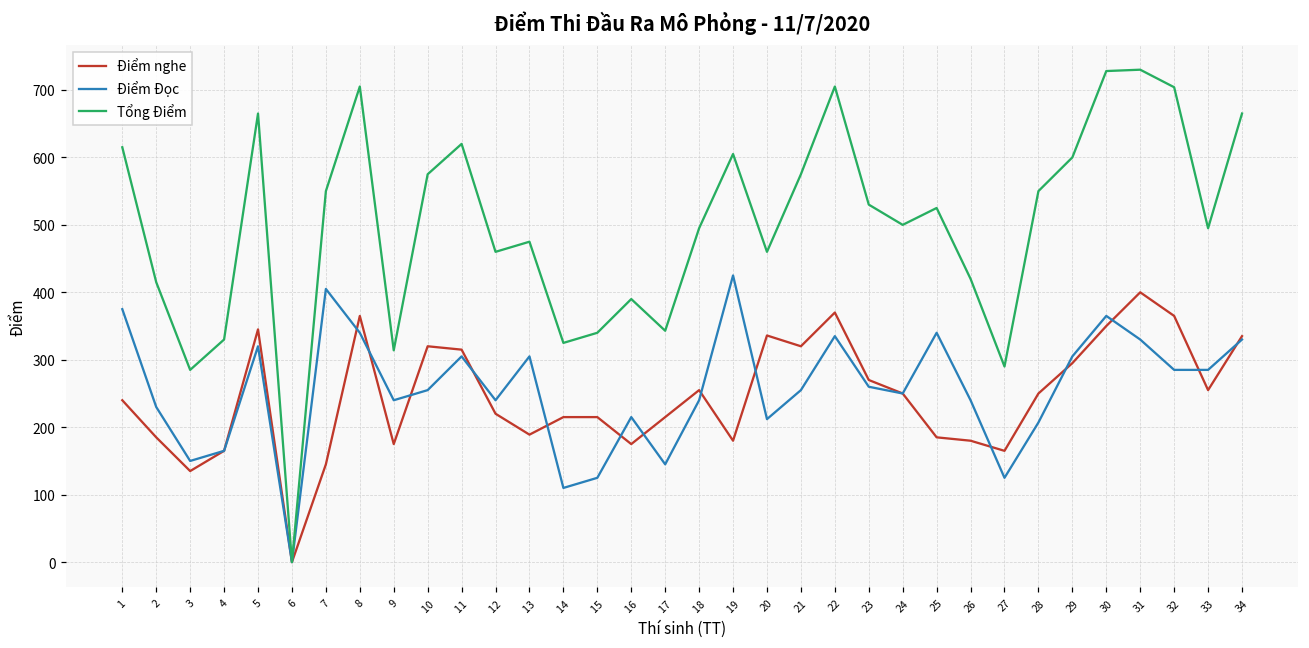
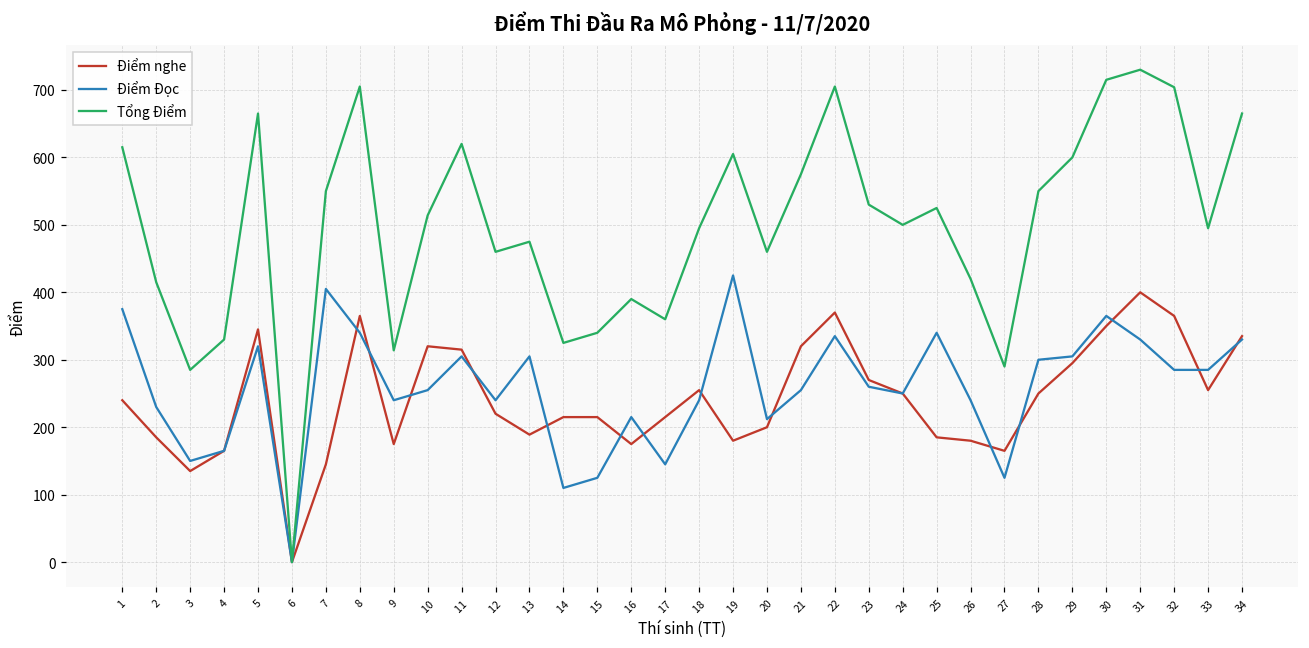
Tổng Điểm, 10: 580 -> 510
Tổng Điểm, 17: 340 -> 360
Điểm nghe, 20: 340 -> 200
Điểm Đọc, 28: 210 -> 300
Tổng Điểm, 30: 730 -> 720
